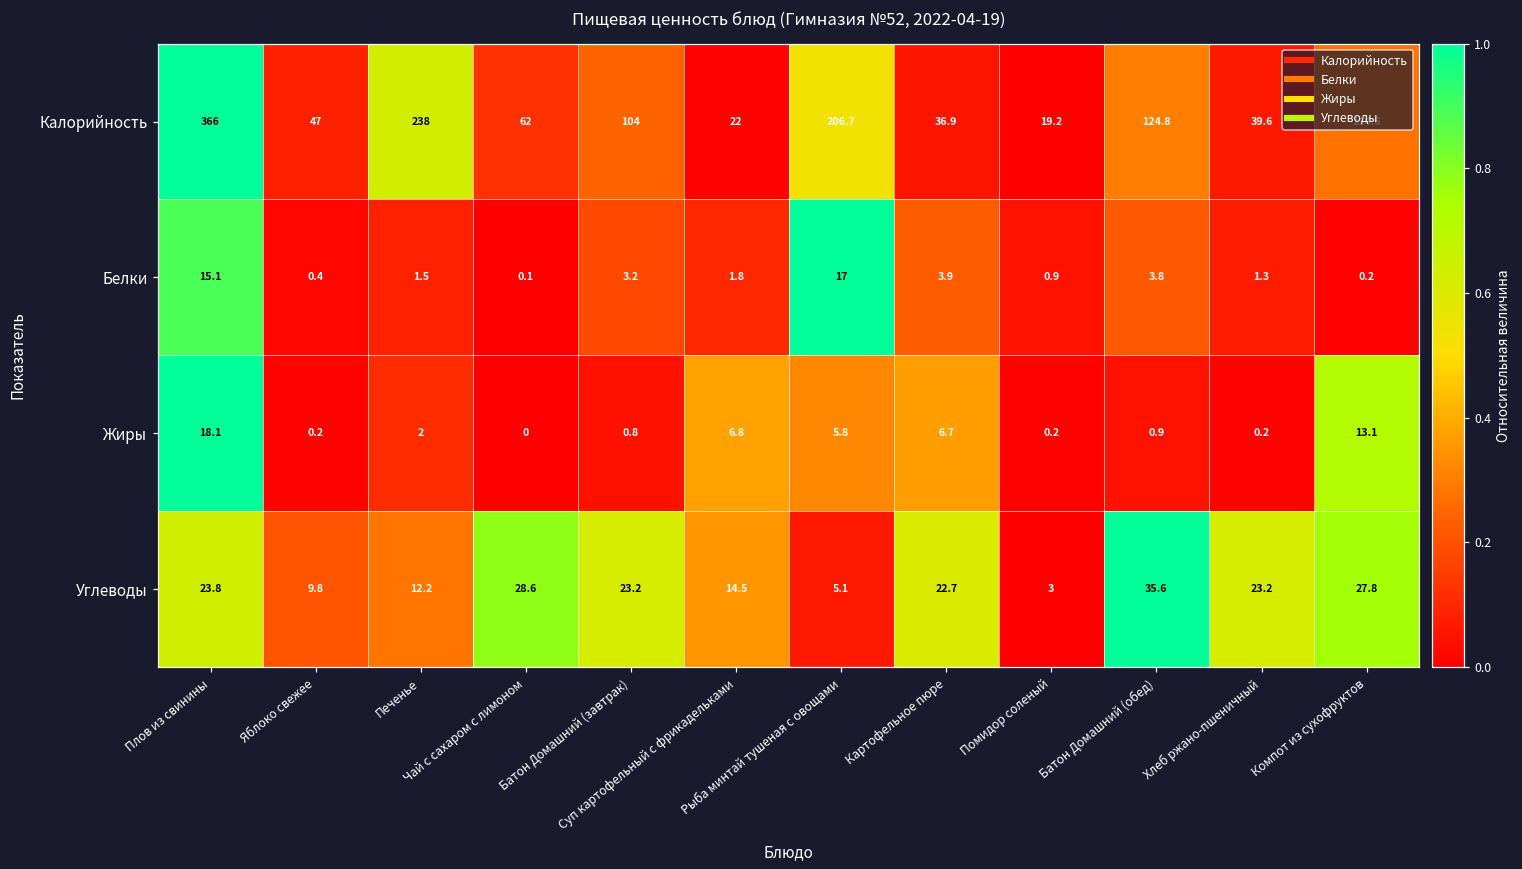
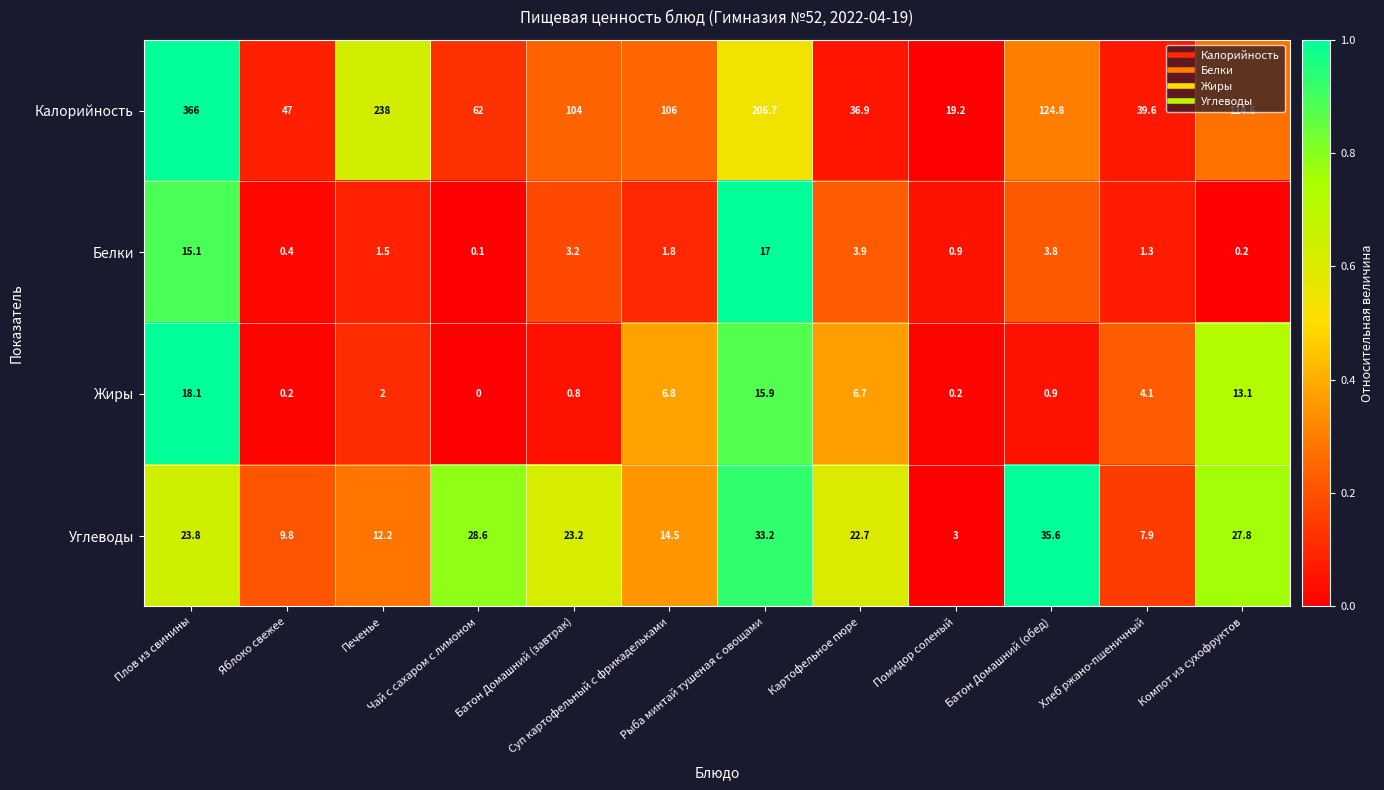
Калорийность, Суп картофельный с фрикадельками: 22 -> 106
Жиры, Рыба минтай тушеная с овощами: 5.8 -> 15.9
Жиры, Хлеб ржано-пшеничный: 0.2 -> 4.1
Углеводы, Рыба минтай тушеная с овощами: 5.1 -> 33.2
Углеводы, Хлеб ржано-пшеничный: 23.2 -> 7.9
